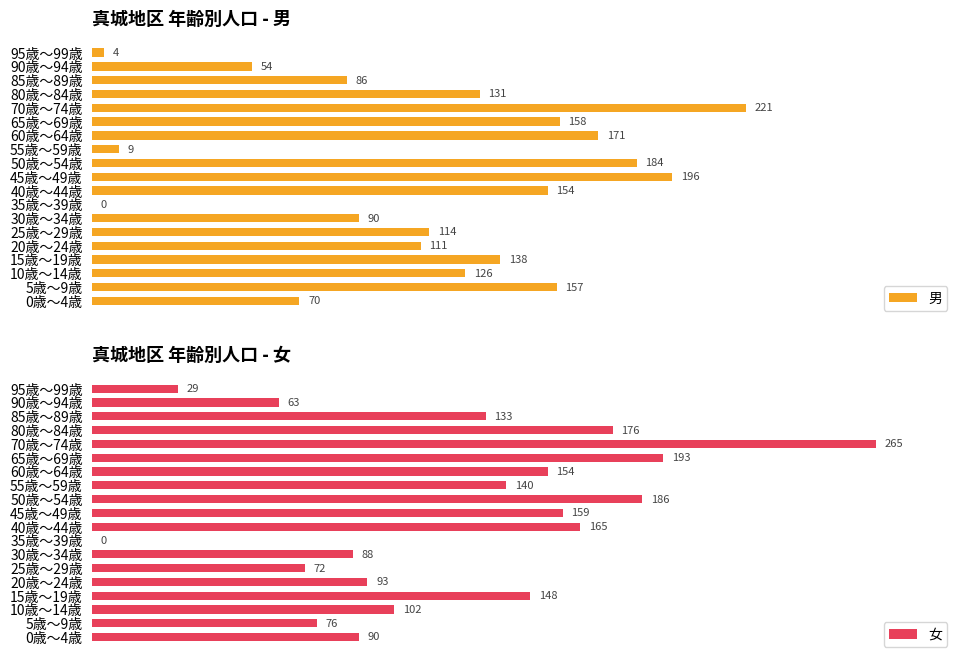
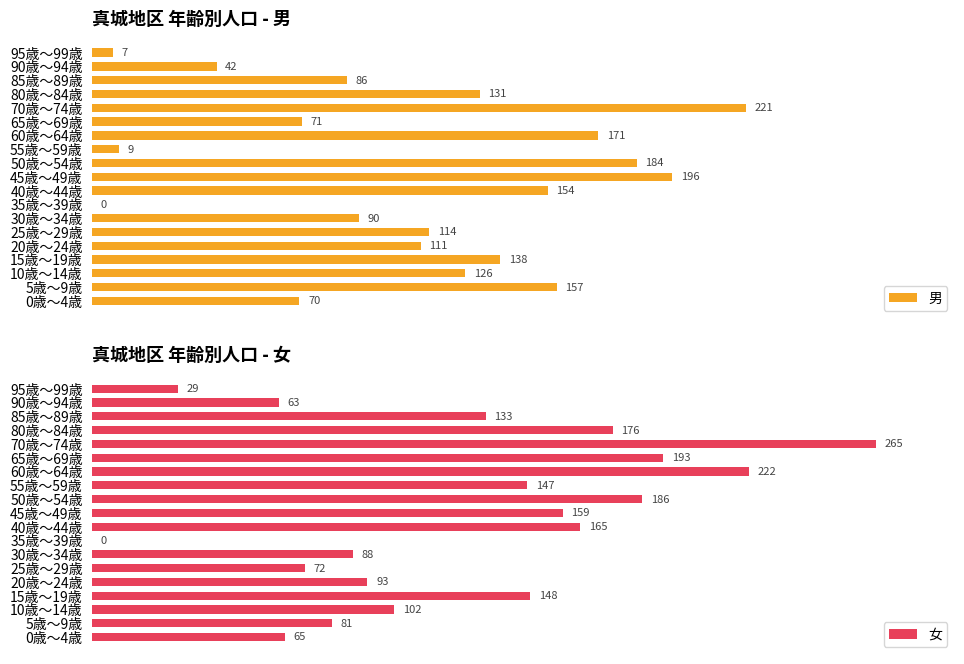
真城地区 年齢別人口 - 男, 95歳～99歳: 4 -> 7
真城地区 年齢別人口 - 男, 90歳～94歳: 54 -> 42
真城地区 年齢別人口 - 男, 65歳～69歳: 158 -> 71
真城地区 年齢別人口 - 女, 60歳～64歳: 154 -> 222
真城地区 年齢別人口 - 女, 55歳～59歳: 140 -> 147
真城地区 年齢別人口 - 女, 5歳～9歳: 76 -> 81
真城地区 年齢別人口 - 女, 0歳～4歳: 90 -> 65
